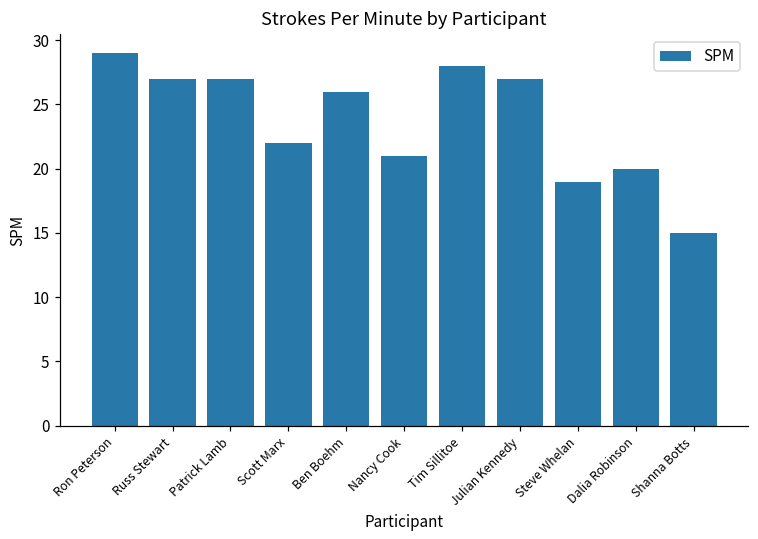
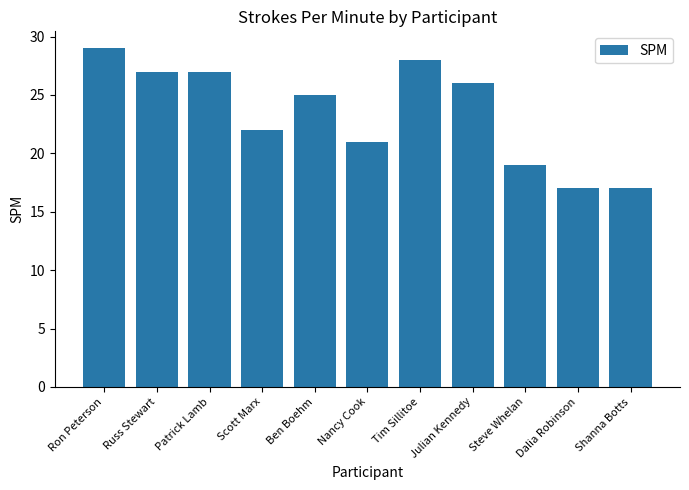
Ben Boehm: 26 -> 25
Julian Kennedy: 27 -> 26
Dalia Robinson: 20 -> 17
Shanna Botts: 15 -> 17
